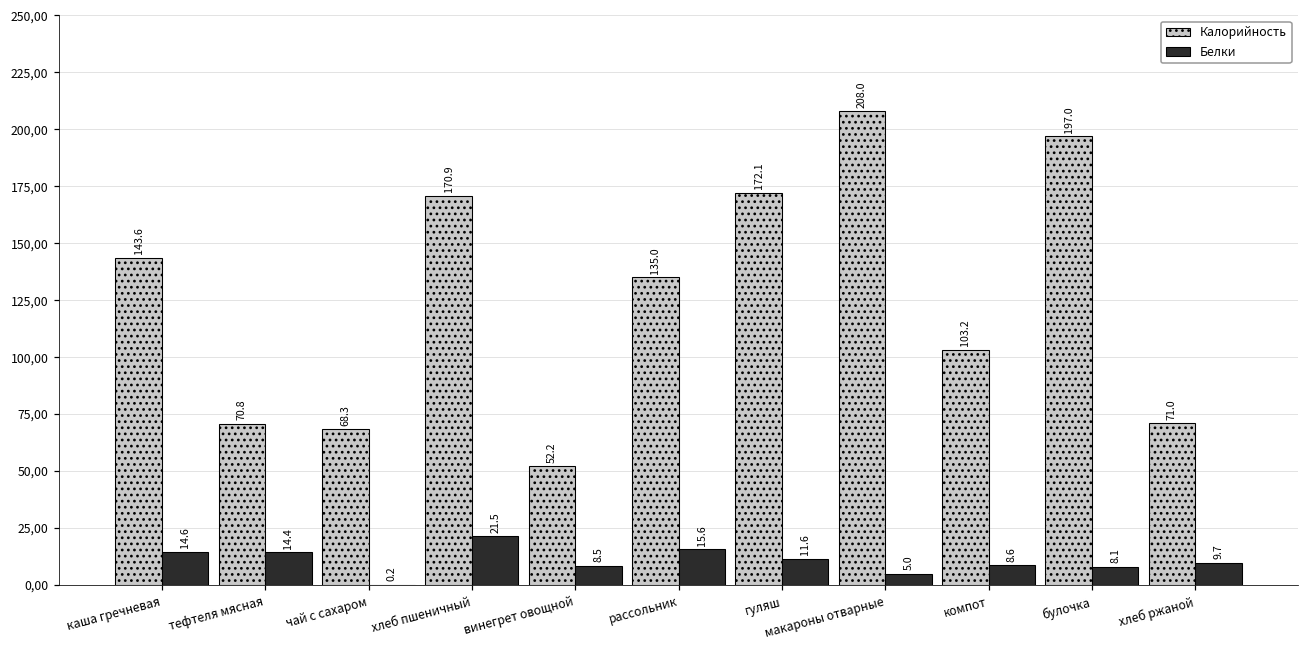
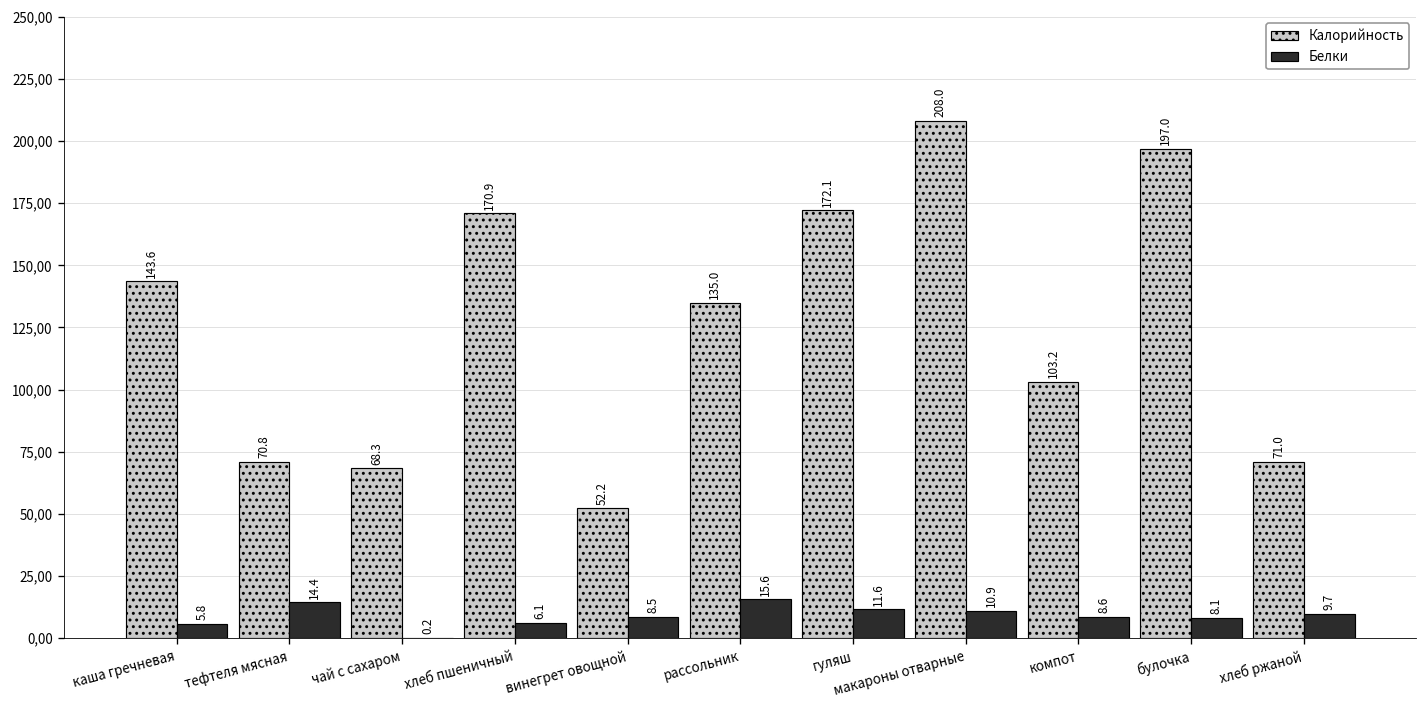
Белки, каша гречневая: 14.6 -> 5.8
Белки, хлеб пшеничный: 21.5 -> 6.1
Белки, макароны отварные: 5.0 -> 10.9
